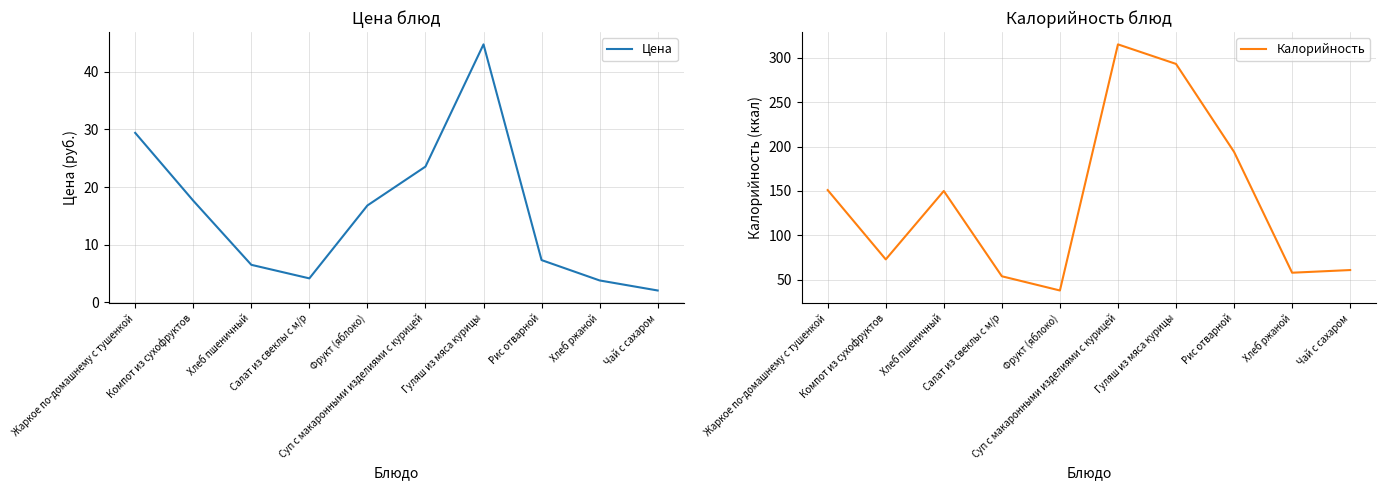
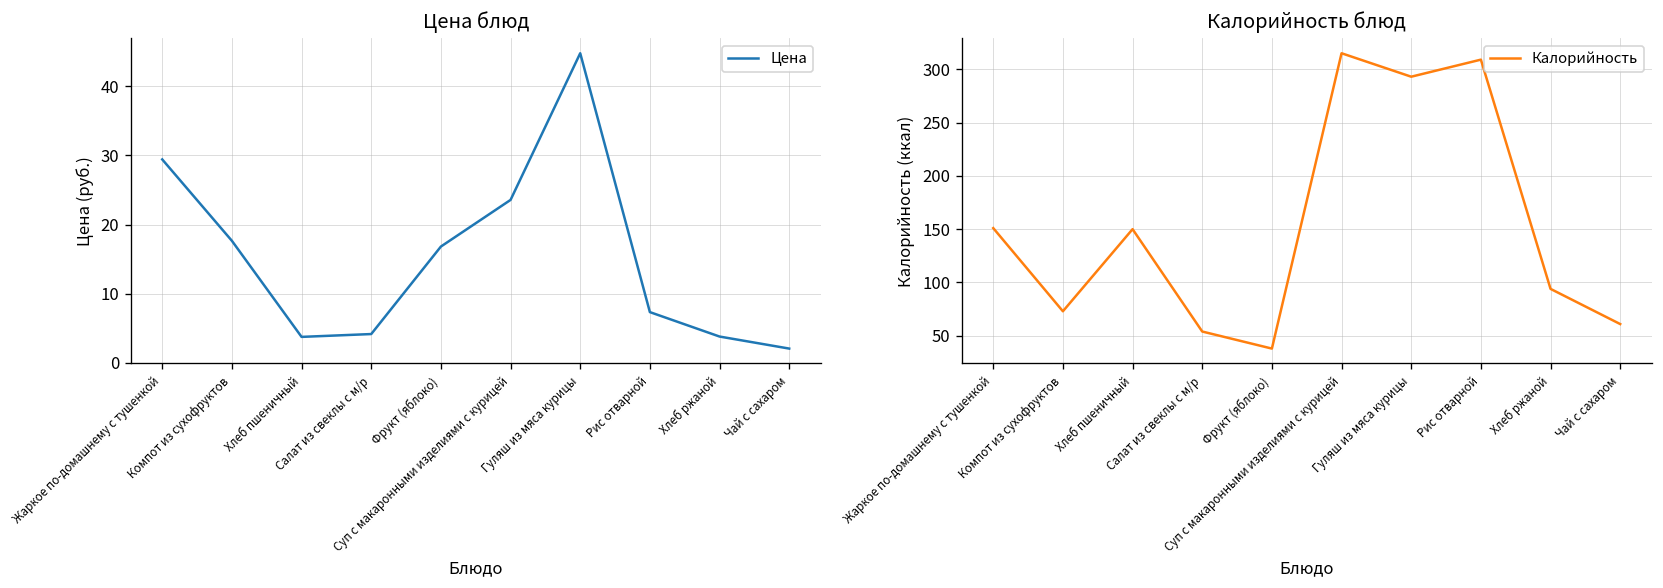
Цена блюд, Хлеб пшеничный: 7 -> 4
Калорийность блюд, Рис отварной: 190 -> 310
Калорийность блюд, Хлеб ржаной: 60 -> 90
